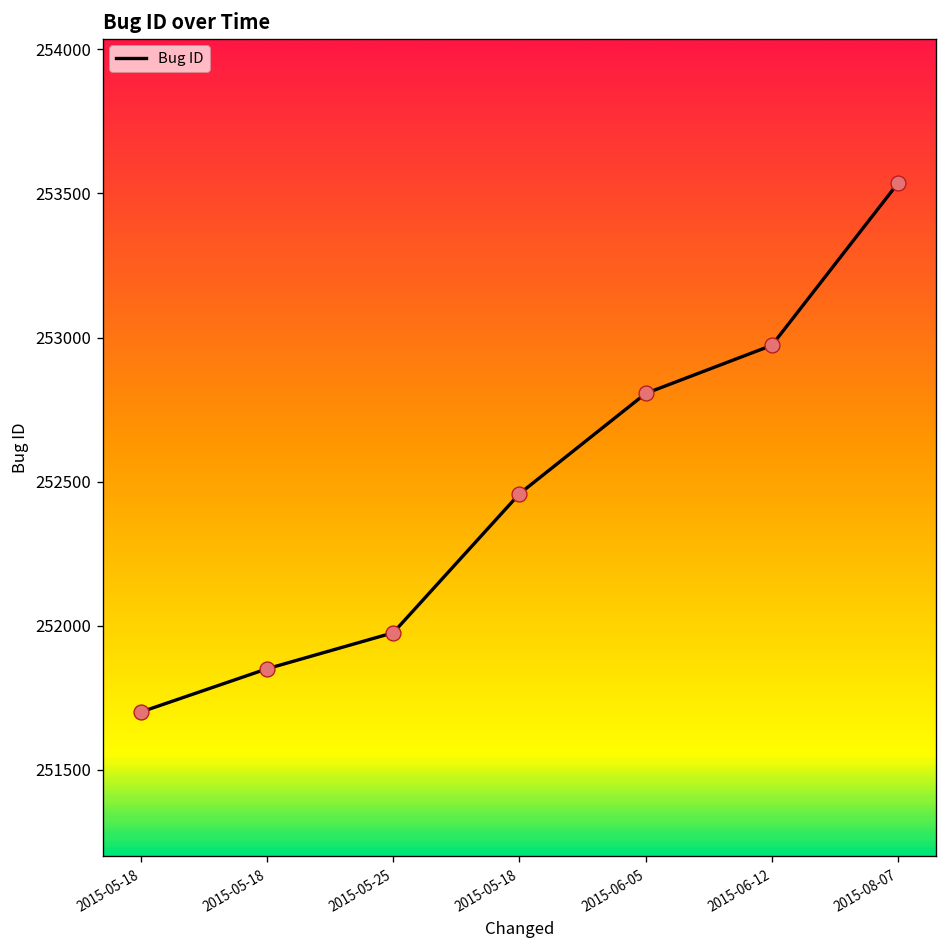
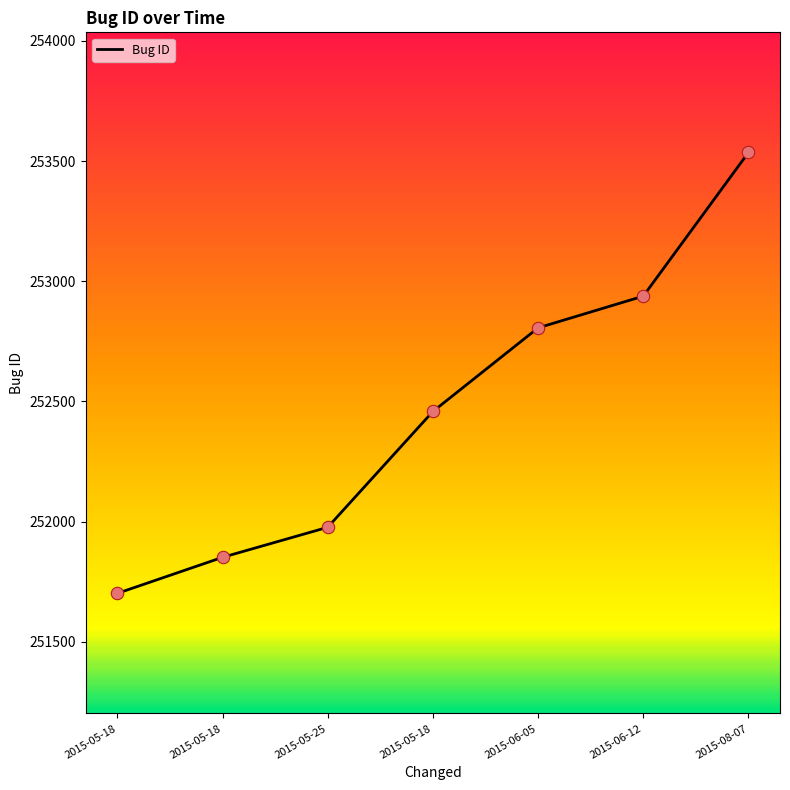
2015-06-12: 252970 -> 252940
